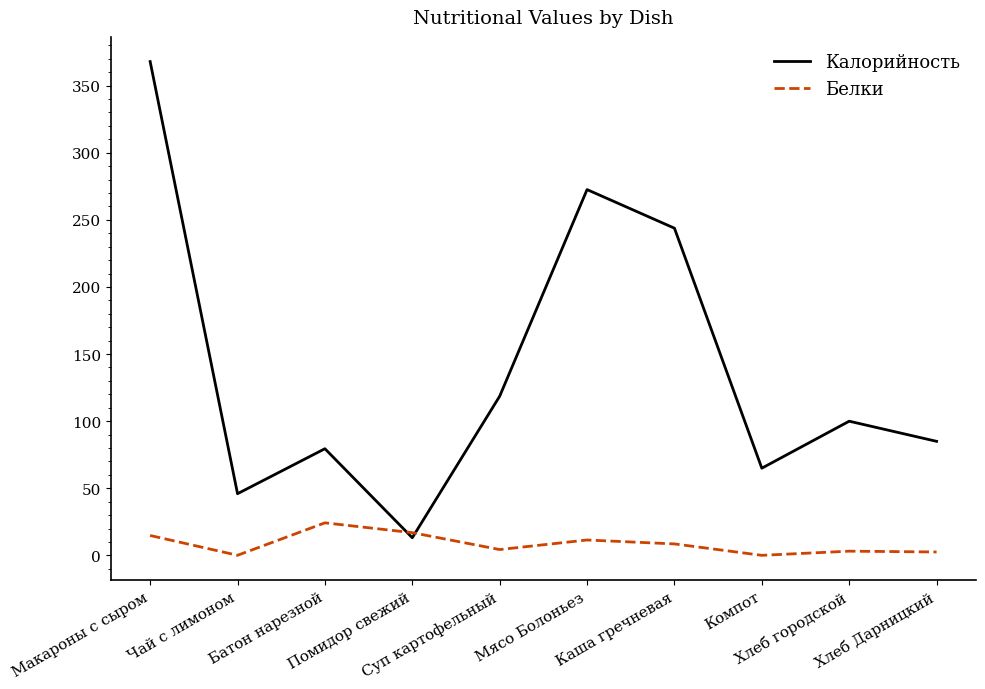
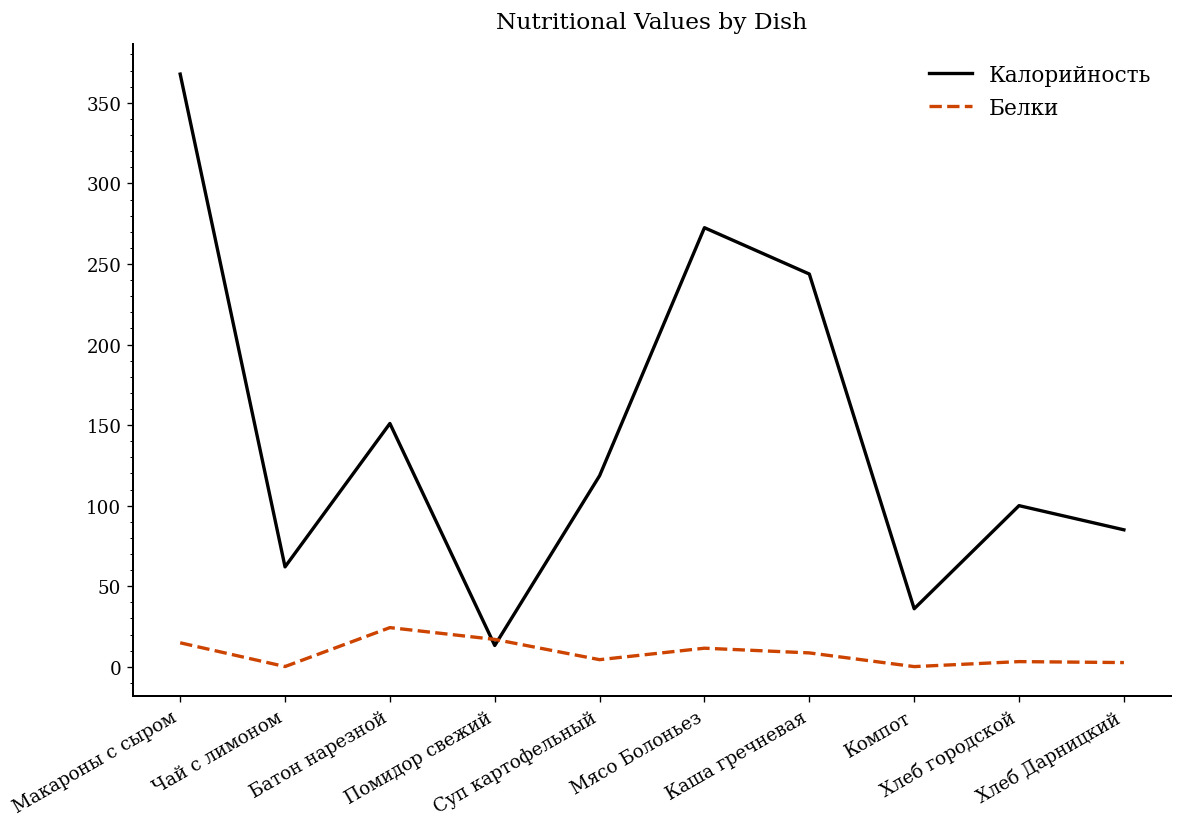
Калорийность, Чай с лимоном: 46 -> 62
Калорийность, Батон нарезной: 80 -> 151
Калорийность, Компот: 65 -> 36
